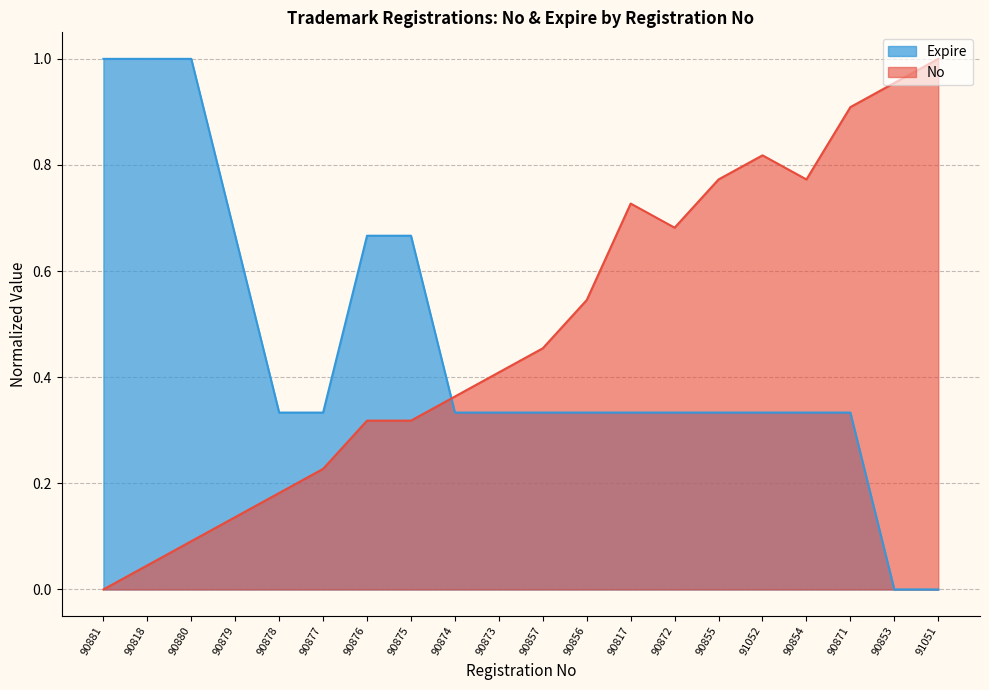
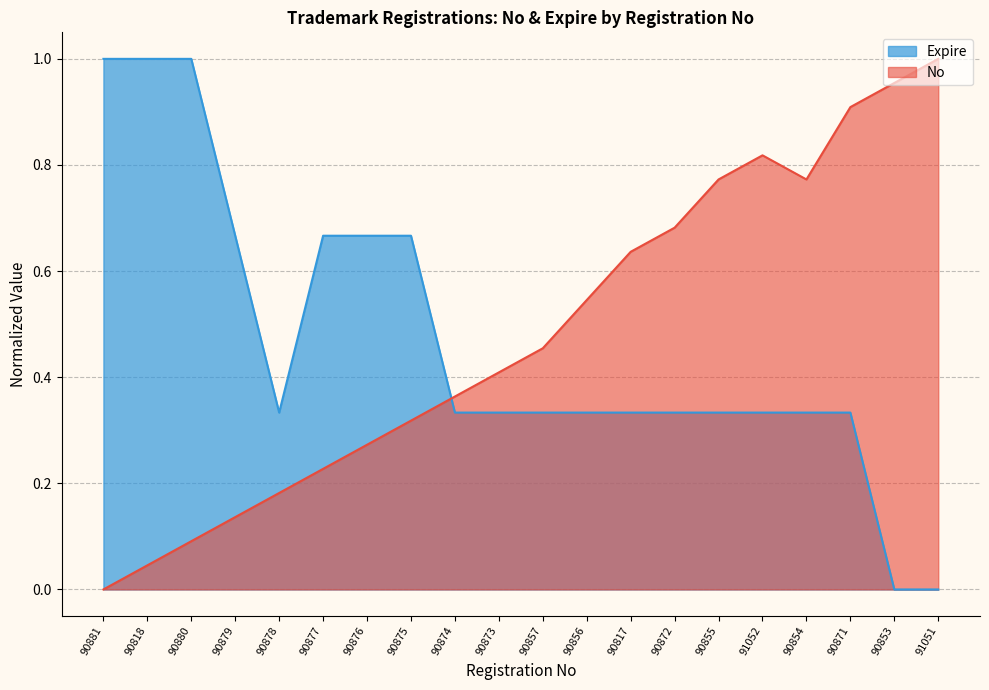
Expire, 90877: 0.33 -> 0.67
No, 90876: 0.32 -> 0.27
No, 90817: 0.73 -> 0.64
